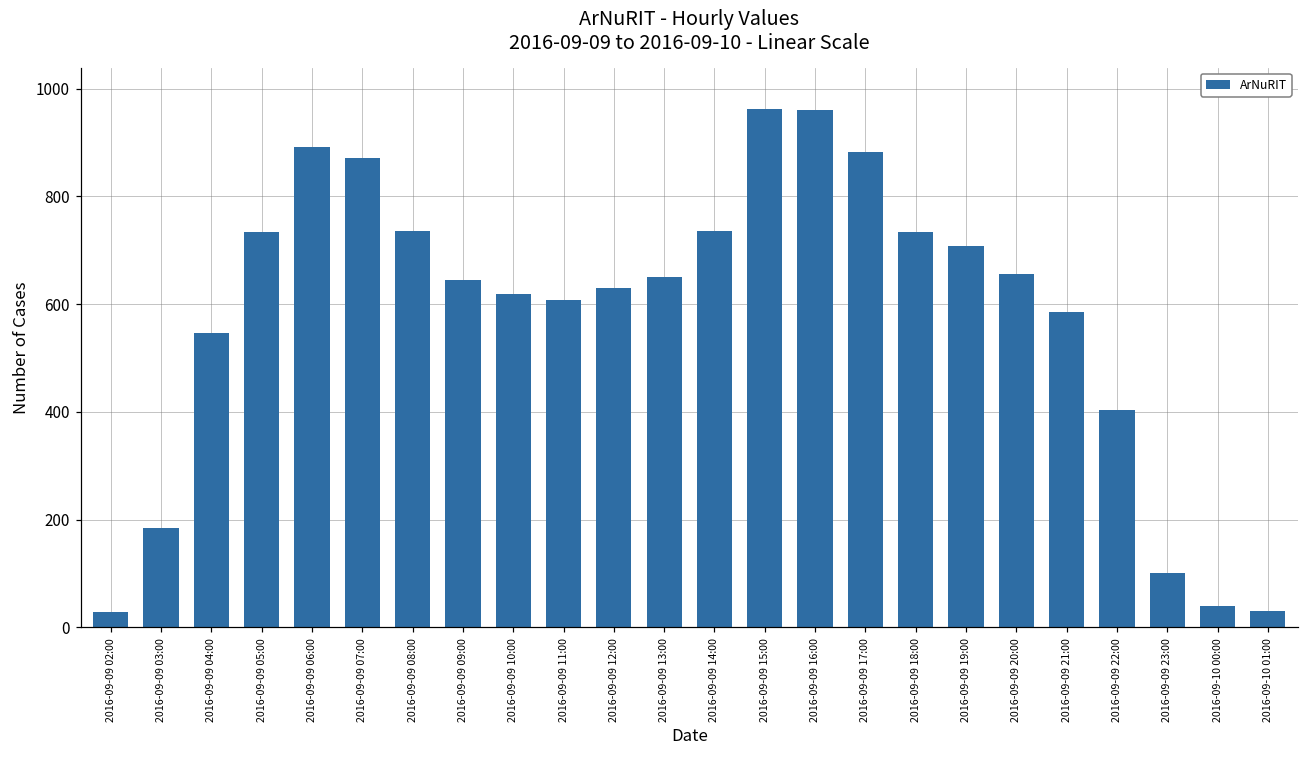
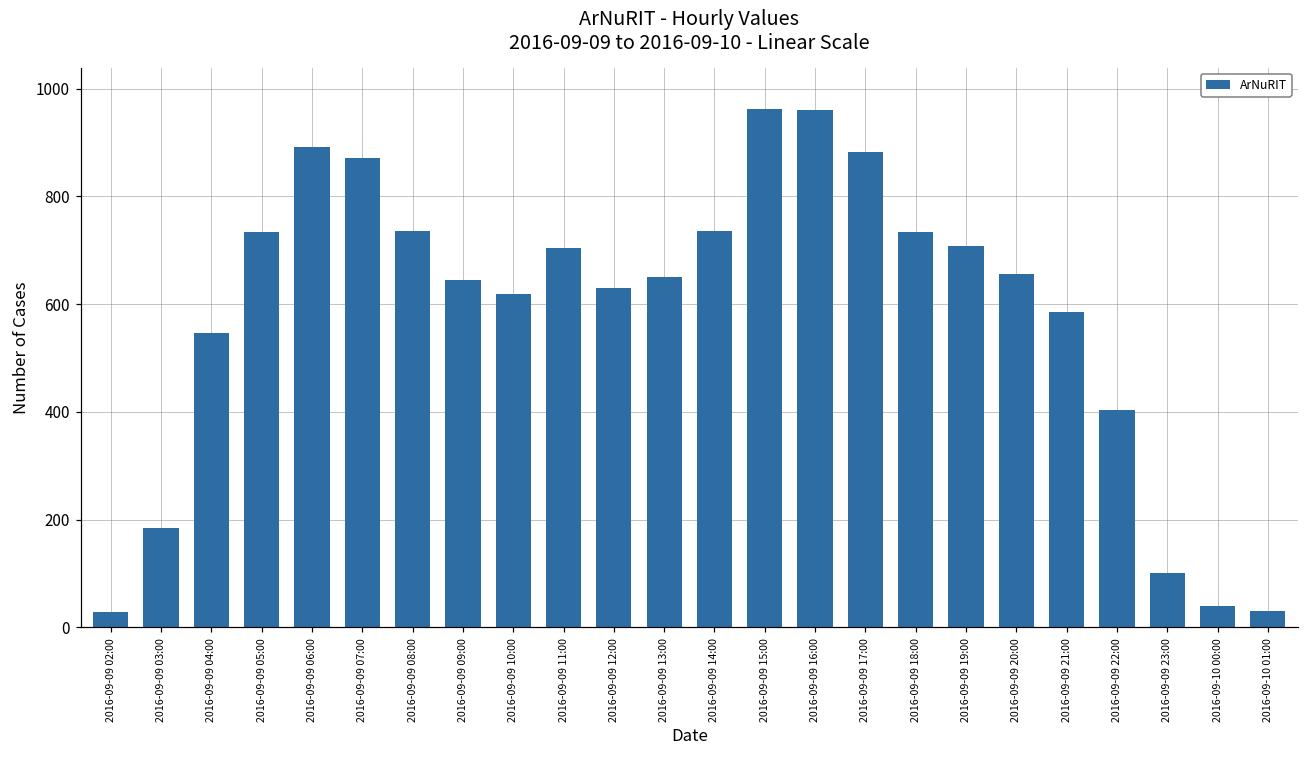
2016-09-09 11:00: 610 -> 700
